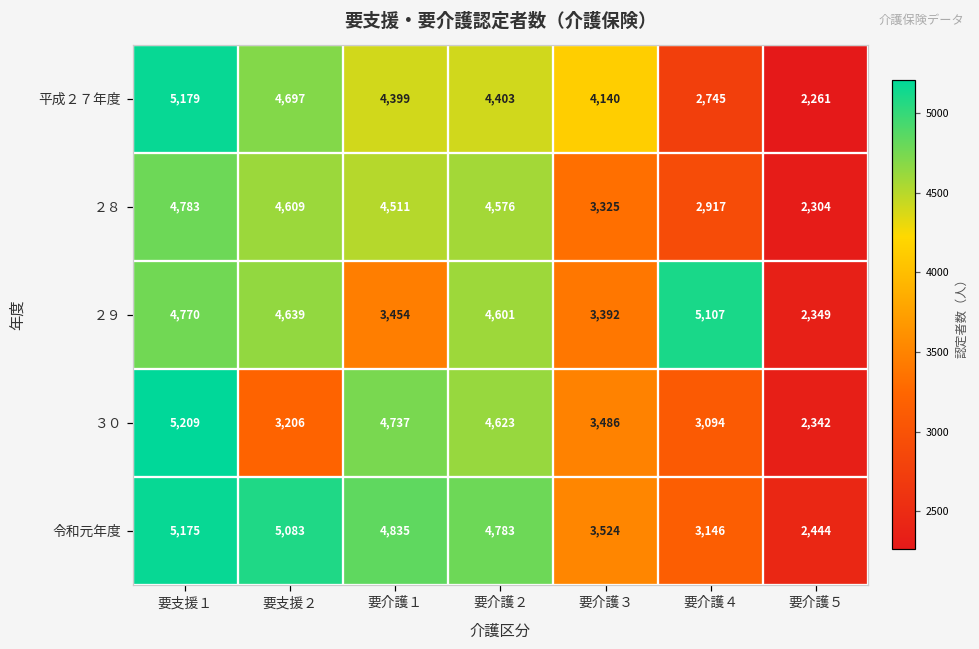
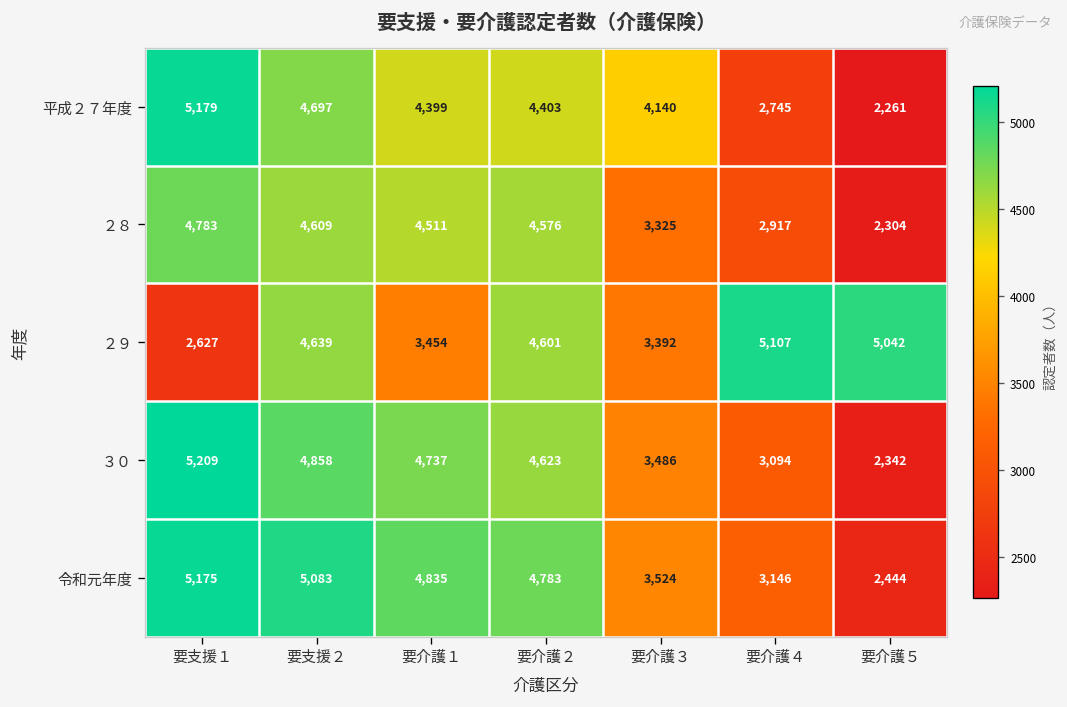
２９, 要支援１: 4,770 -> 2,627
２９, 要介護５: 2,349 -> 5,042
３０, 要支援２: 3,206 -> 4,858
